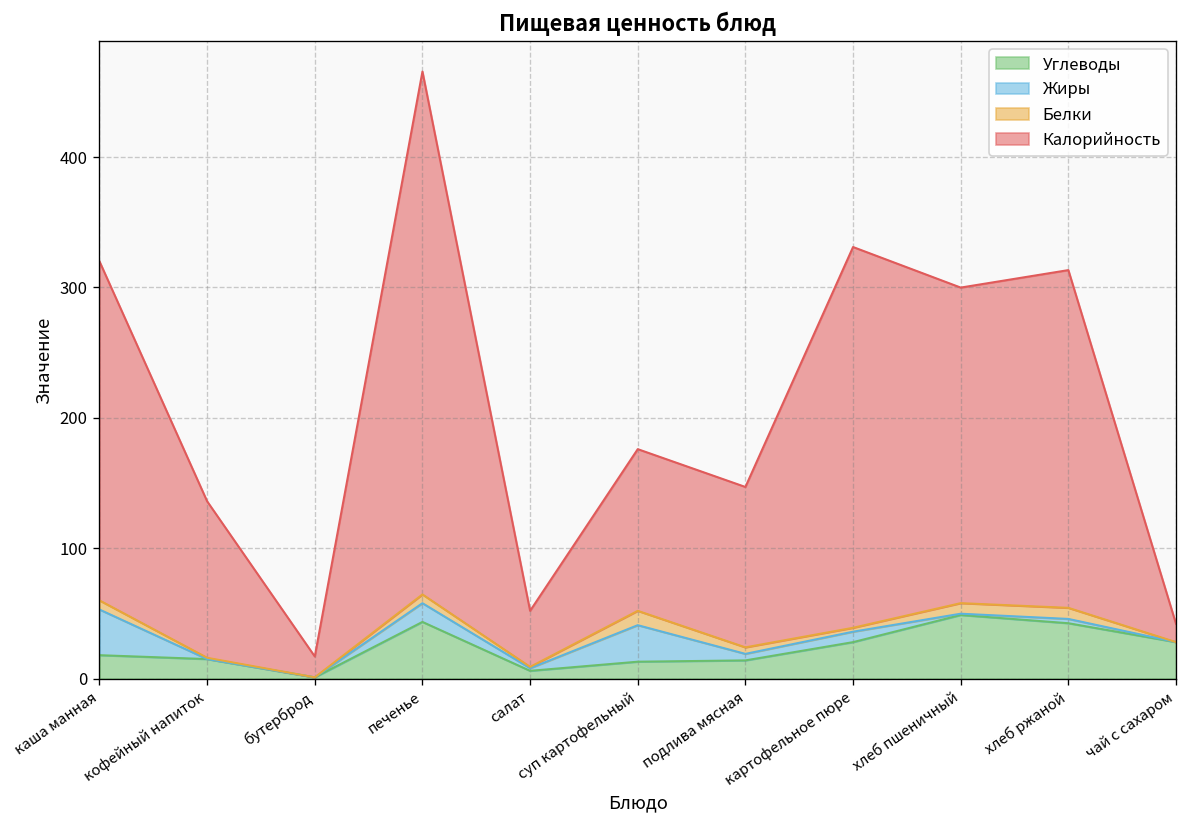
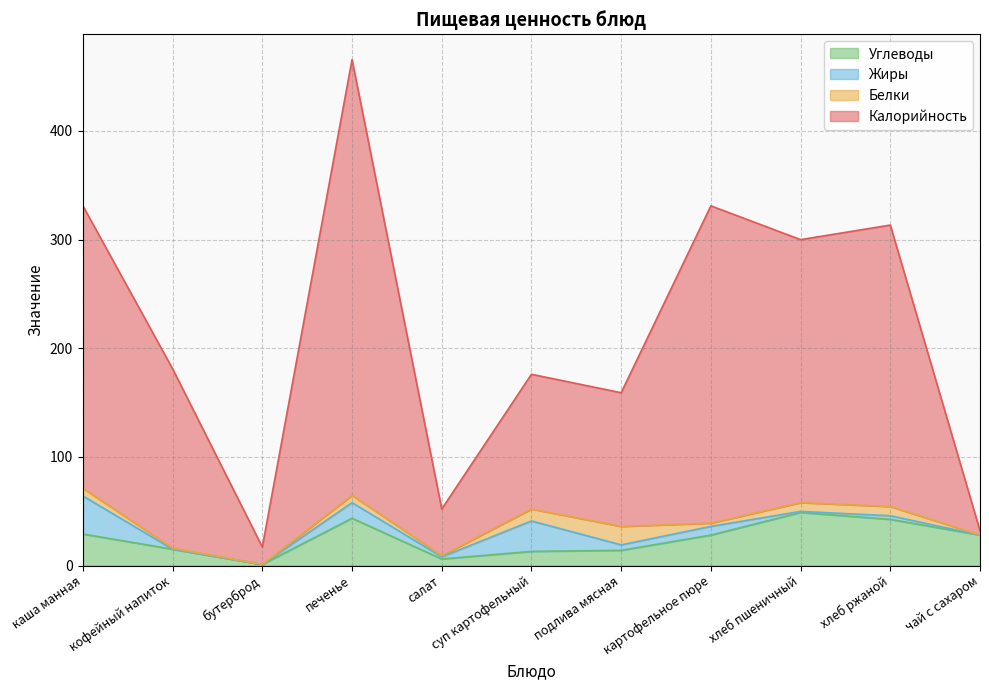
Углеводы, каша манная: 18 -> 29
Калорийность, кофейный напиток: 120 -> 165
Белки, подлива мясная: 5 -> 17
Калорийность, чай с сахаром: 14 -> 4
